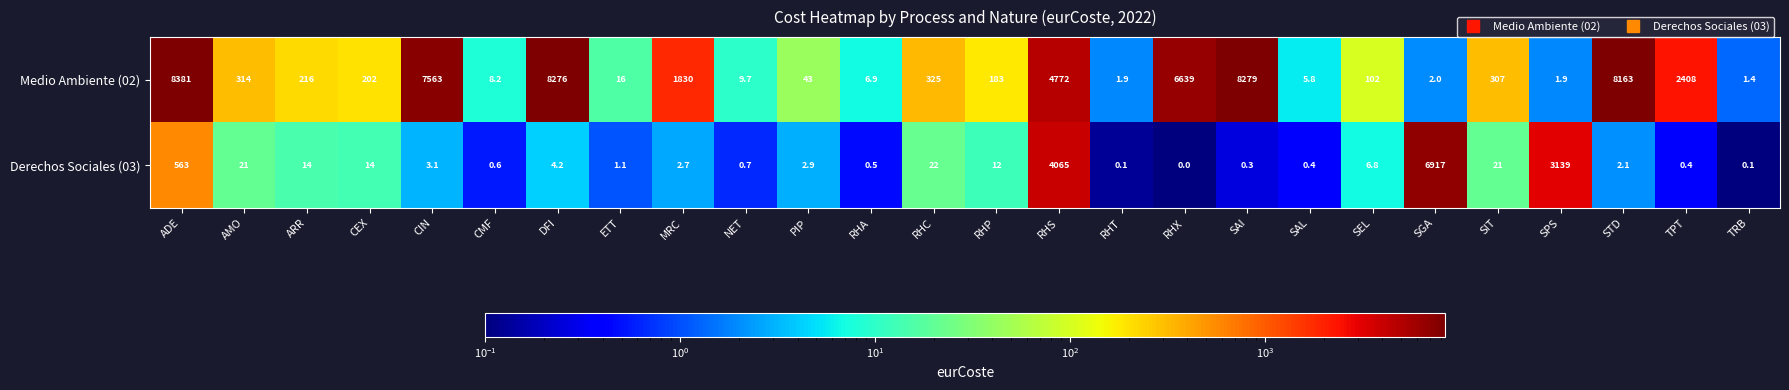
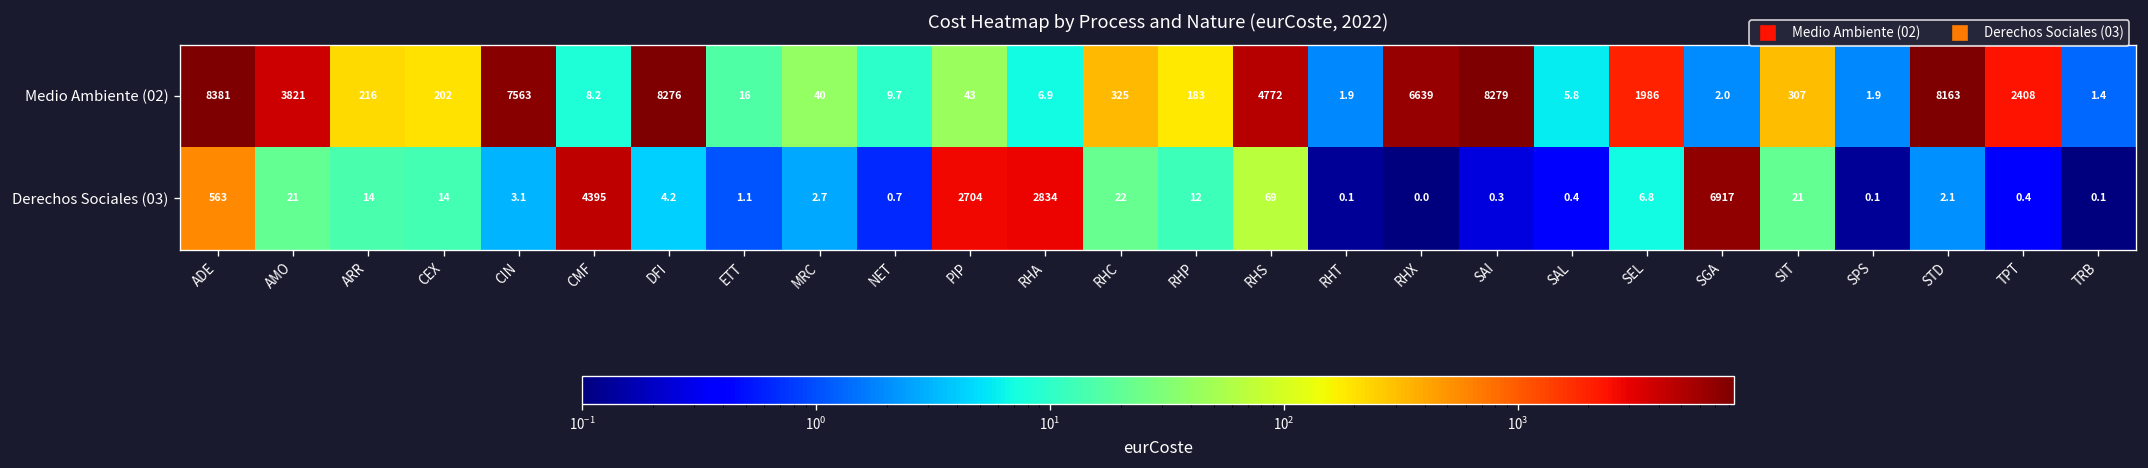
Medio Ambiente (02), AMO: 314 -> 3821
Medio Ambiente (02), MRC: 1830 -> 40
Medio Ambiente (02), SEL: 102 -> 1986
Derechos Sociales (03), CMF: 0.6 -> 4395
Derechos Sociales (03), PIP: 2.9 -> 2704
Derechos Sociales (03), RHA: 0.5 -> 2834
Derechos Sociales (03), RHS: 4065 -> 69
Derechos Sociales (03), SPS: 3139 -> 0.1
